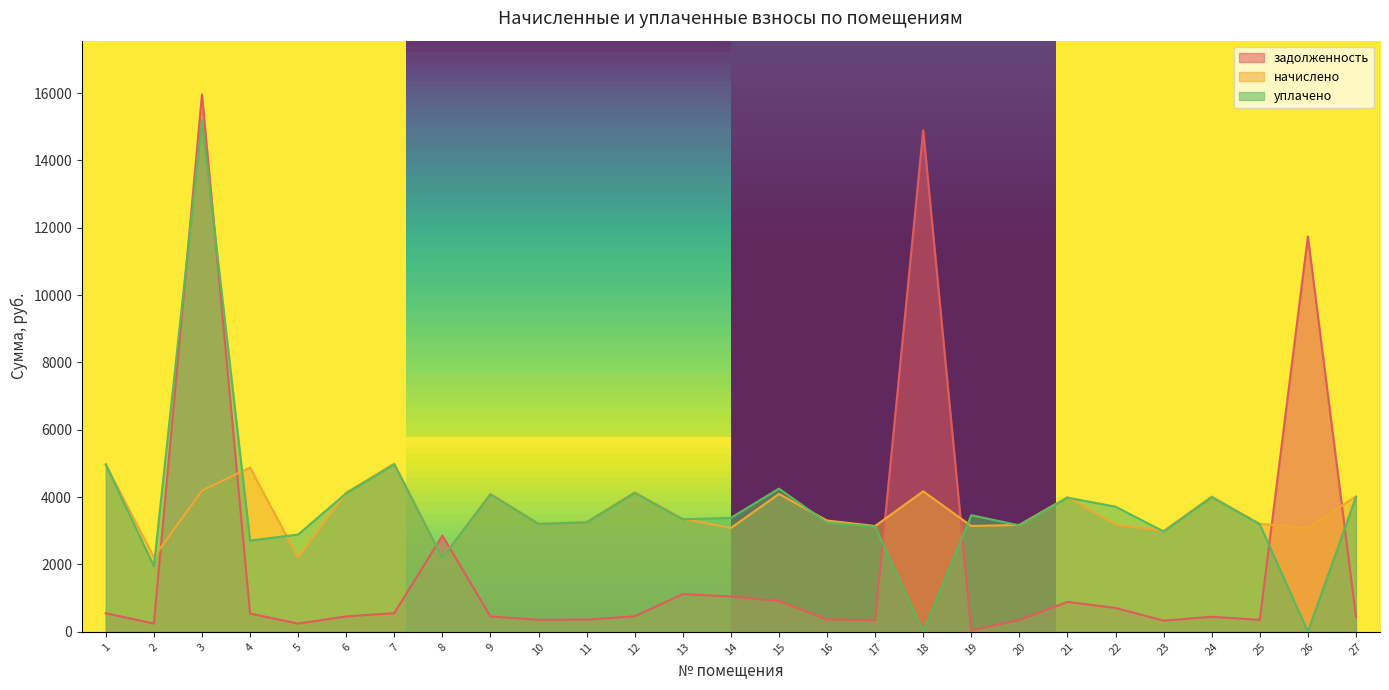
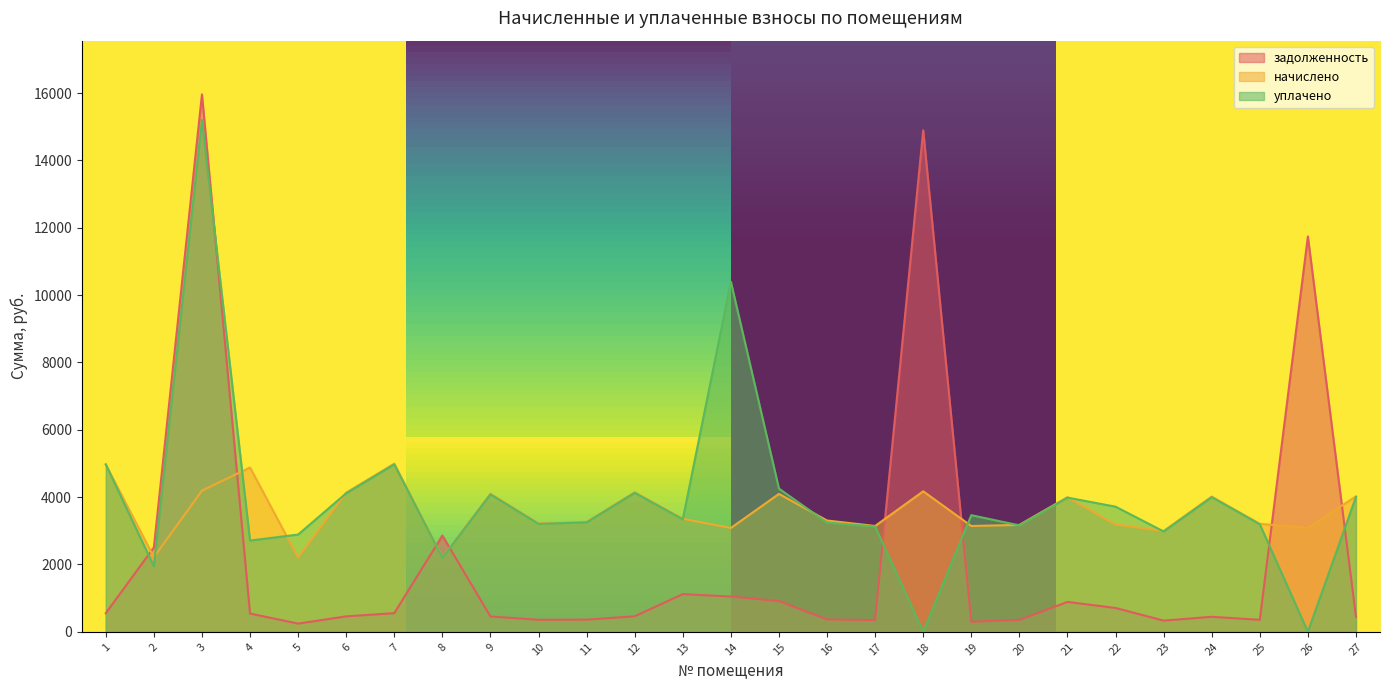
задолженность, 2: 200 -> 2500
уплачено, 14: 3400 -> 10400
задолженность, 19: 0 -> 300
